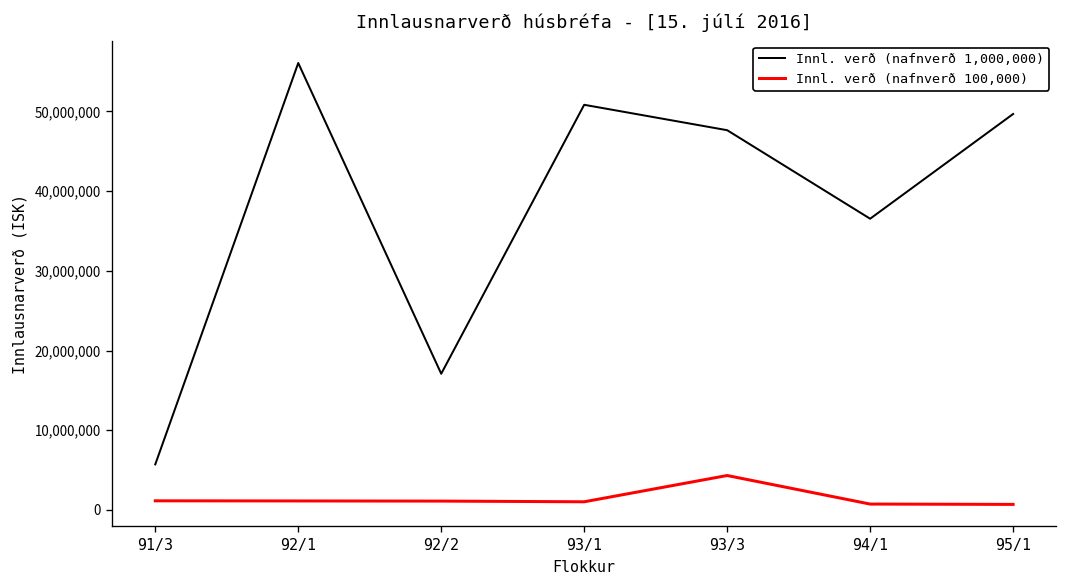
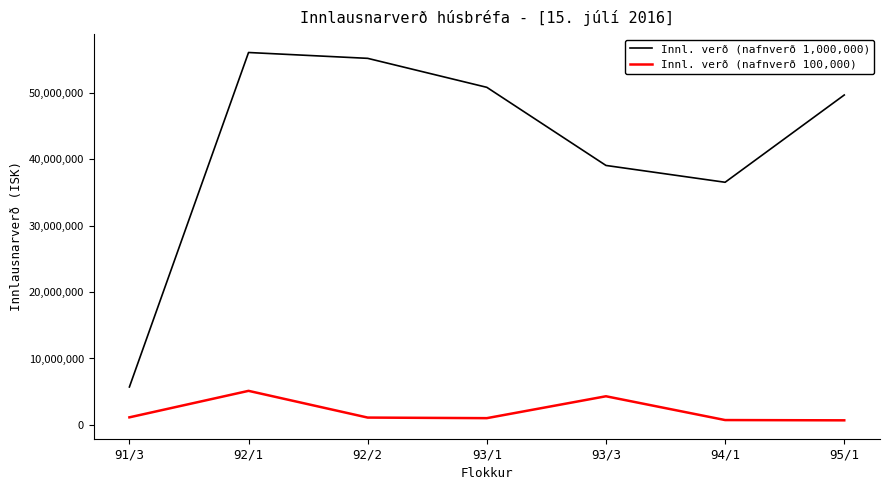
Innl. verð (nafnverð 100,000), 92/1: 1,000,000 -> 5,000,000
Innl. verð (nafnverð 1,000,000), 92/2: 17,000,000 -> 55,000,000
Innl. verð (nafnverð 1,000,000), 93/3: 48,000,000 -> 39,000,000
